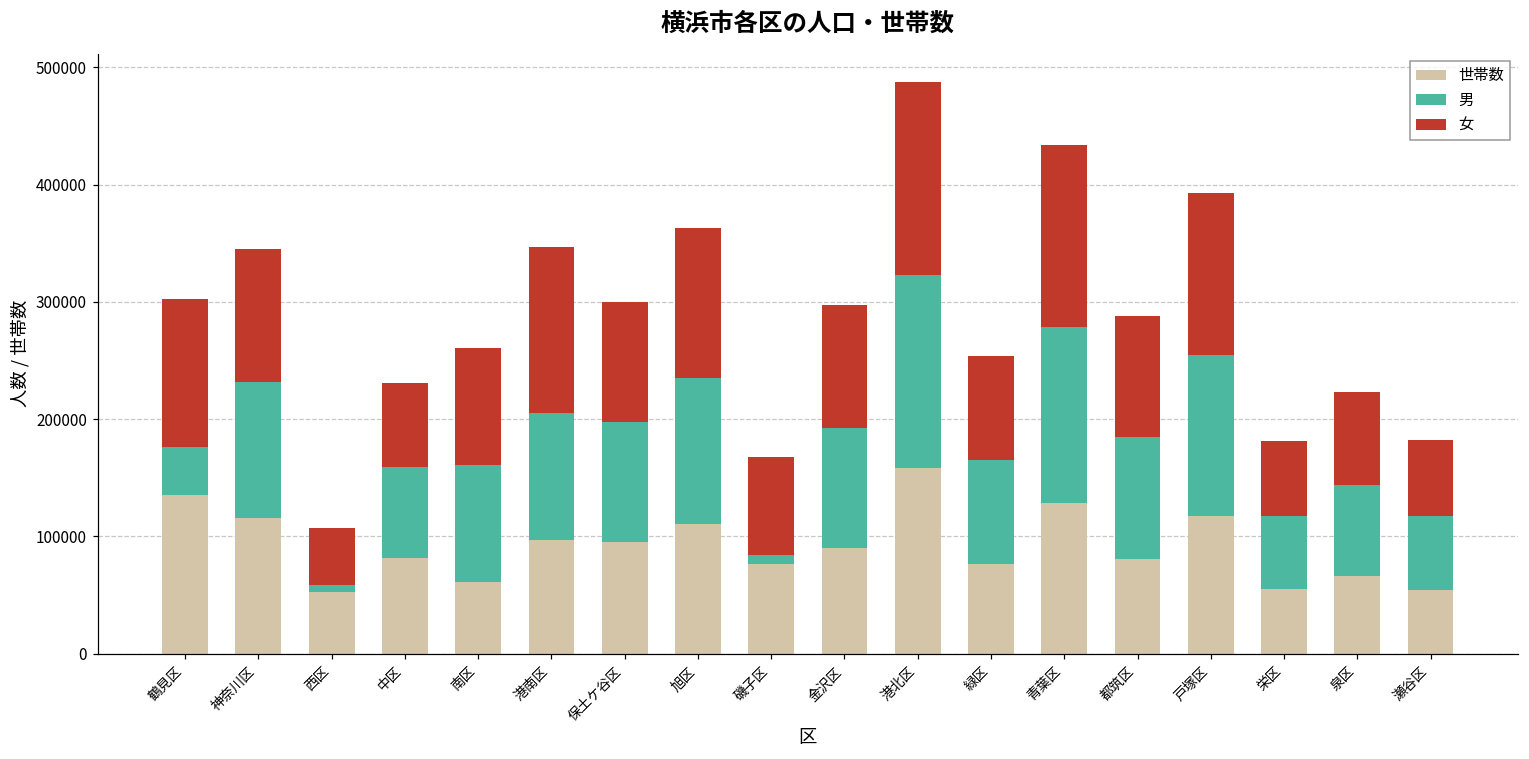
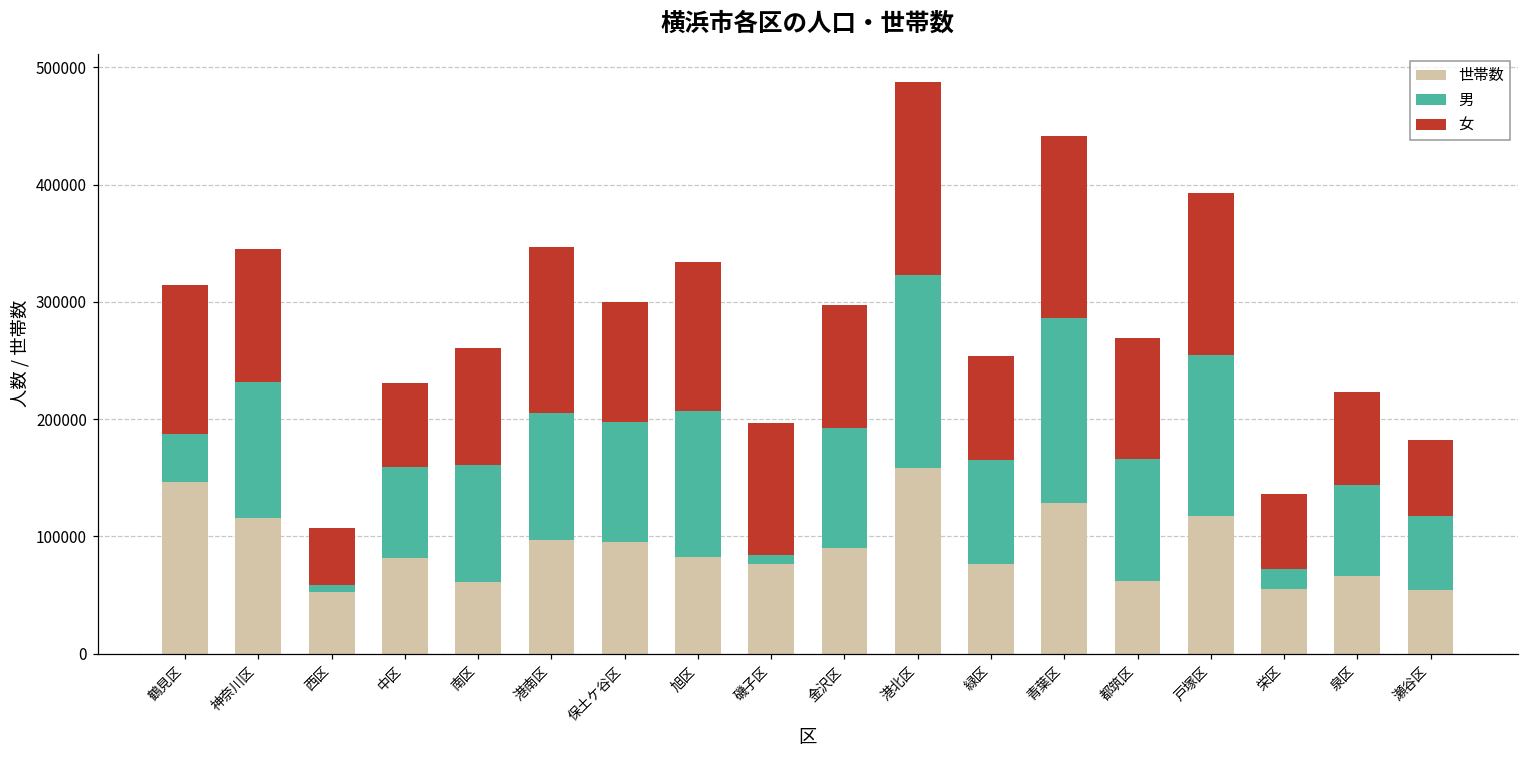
世帯数, 鶴見区: 135000 -> 146000
世帯数, 旭区: 111000 -> 83000
女, 磯子区: 83000 -> 112000
男, 青葉区: 150000 -> 158000
世帯数, 都筑区: 81000 -> 62000
男, 栄区: 62000 -> 17000
